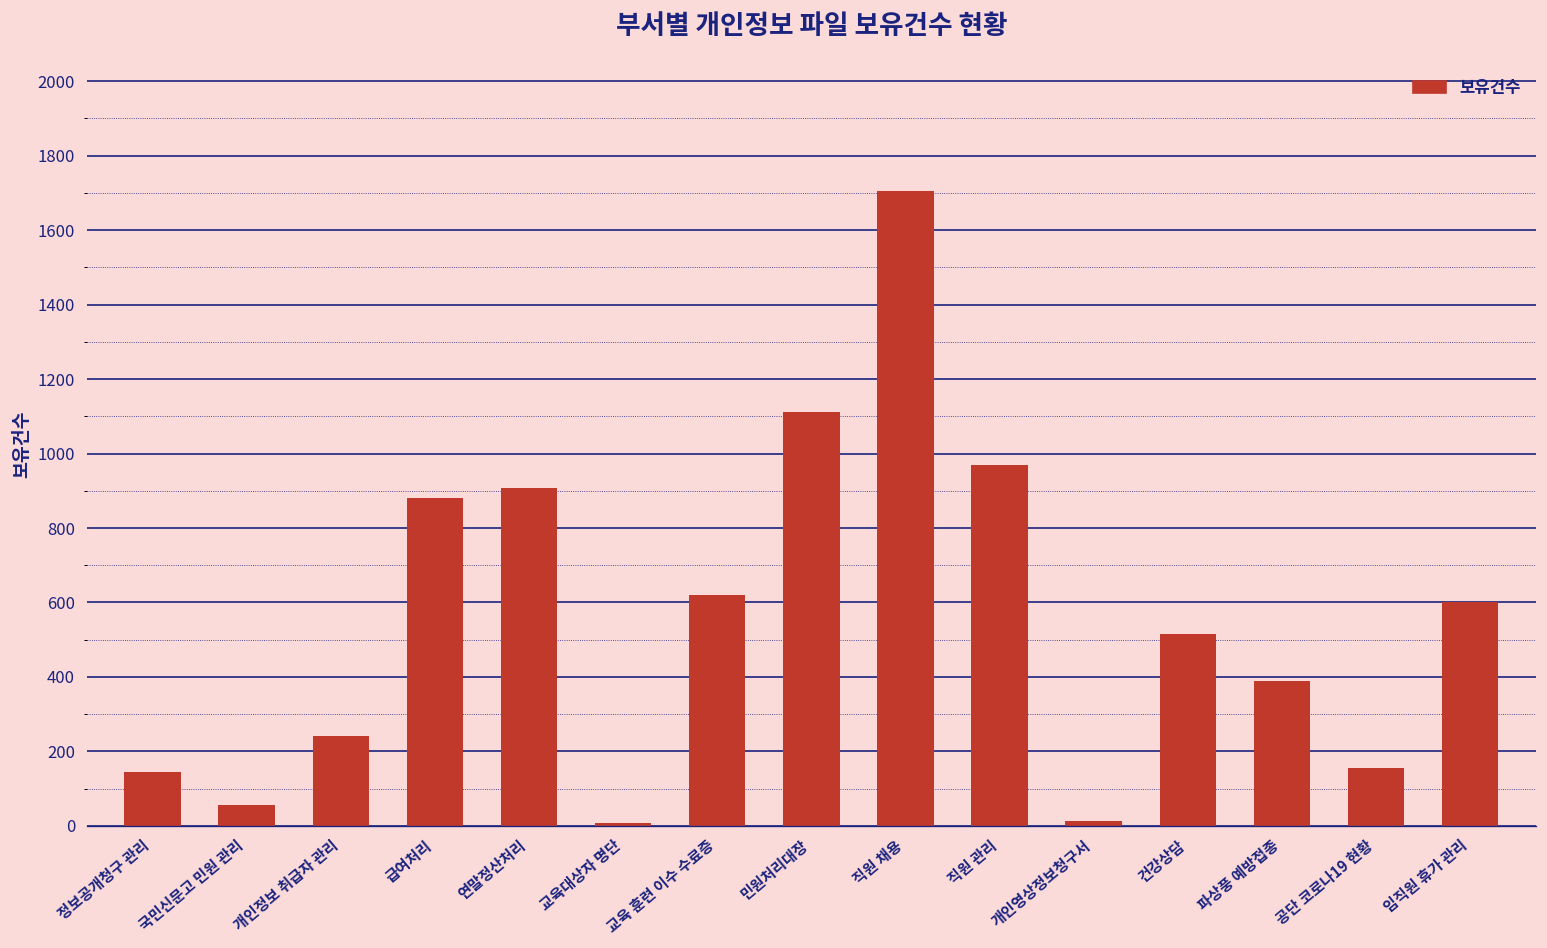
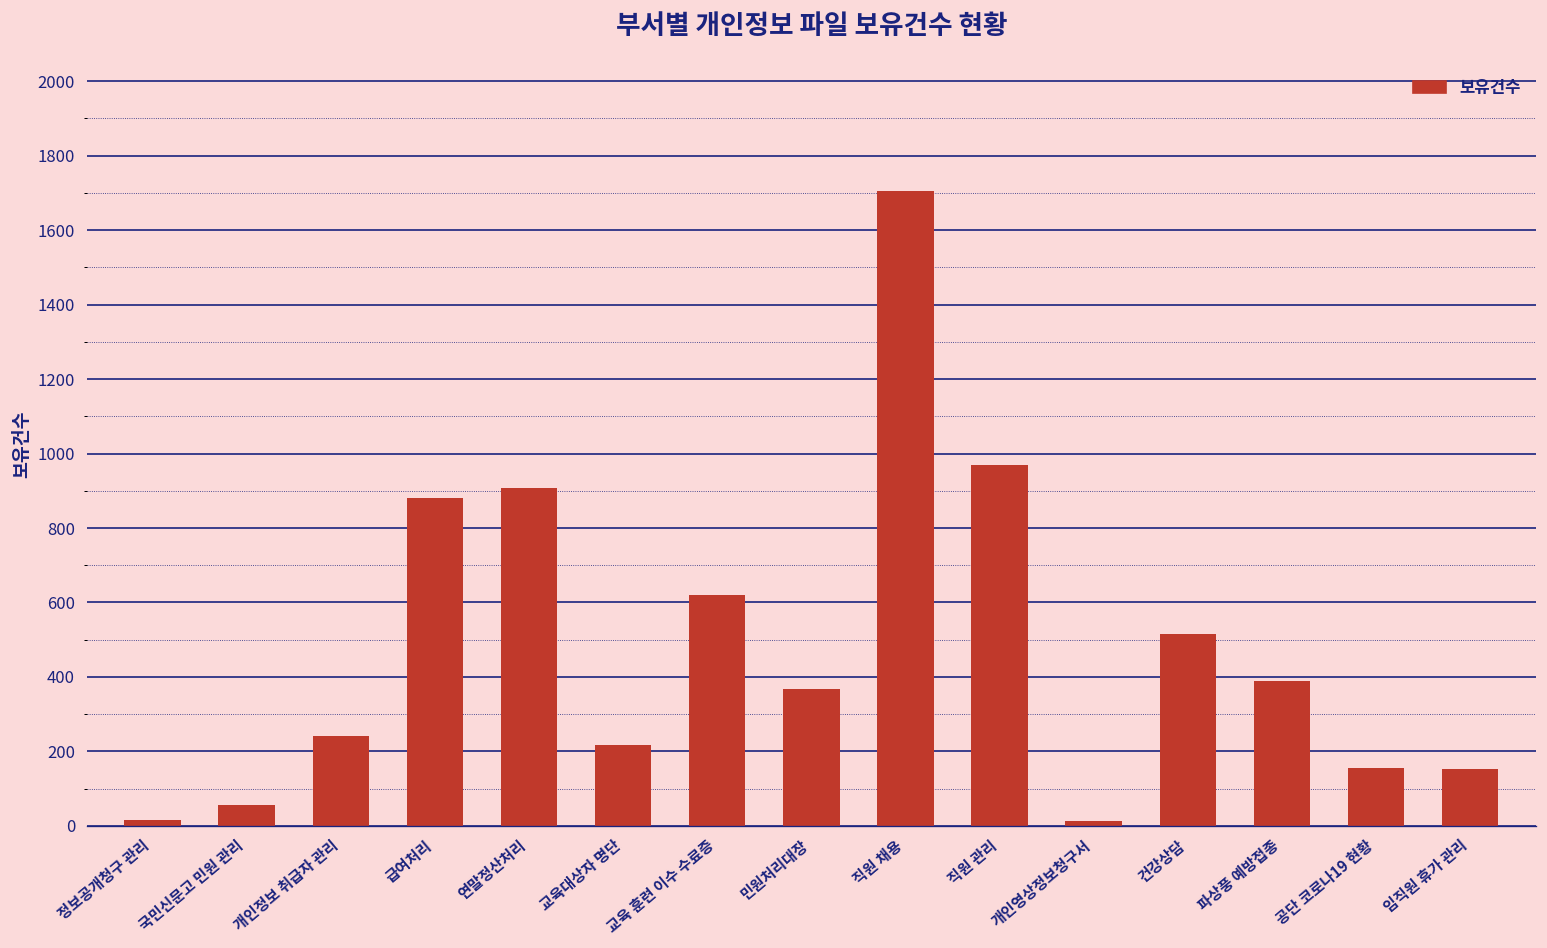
정보공개청구 관리: 150 -> 20
교육대상자 명단: 10 -> 220
민원처리대장: 1110 -> 370
임직원 휴가 관리: 600 -> 150
